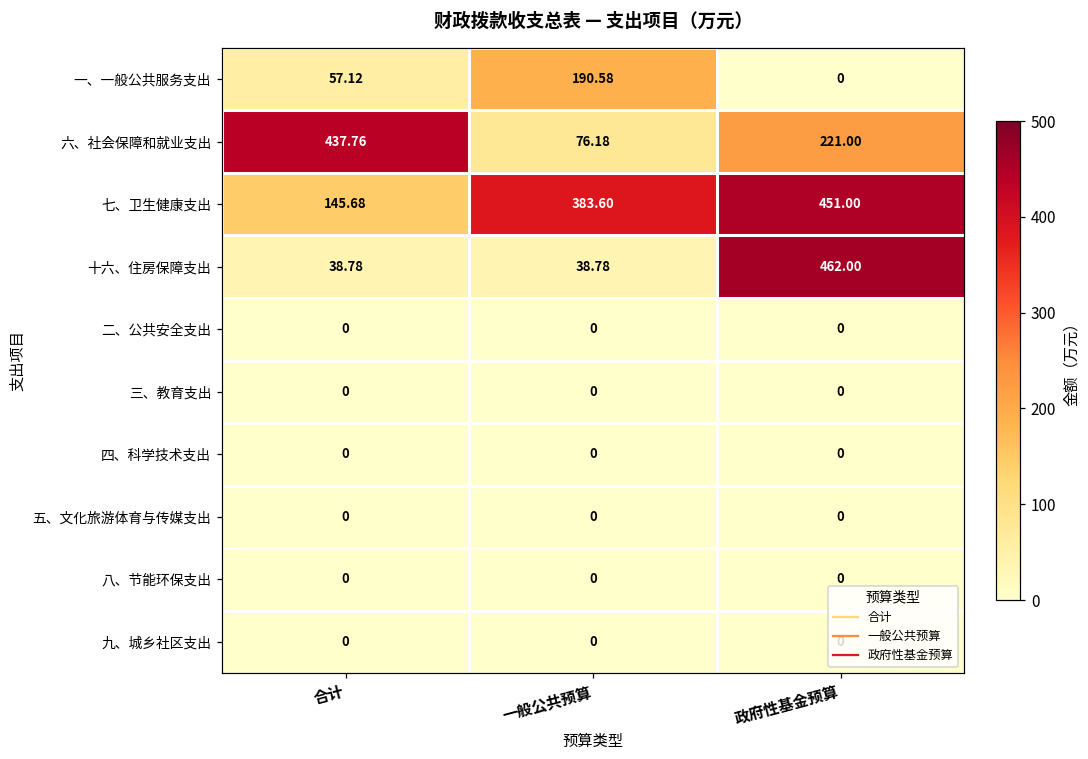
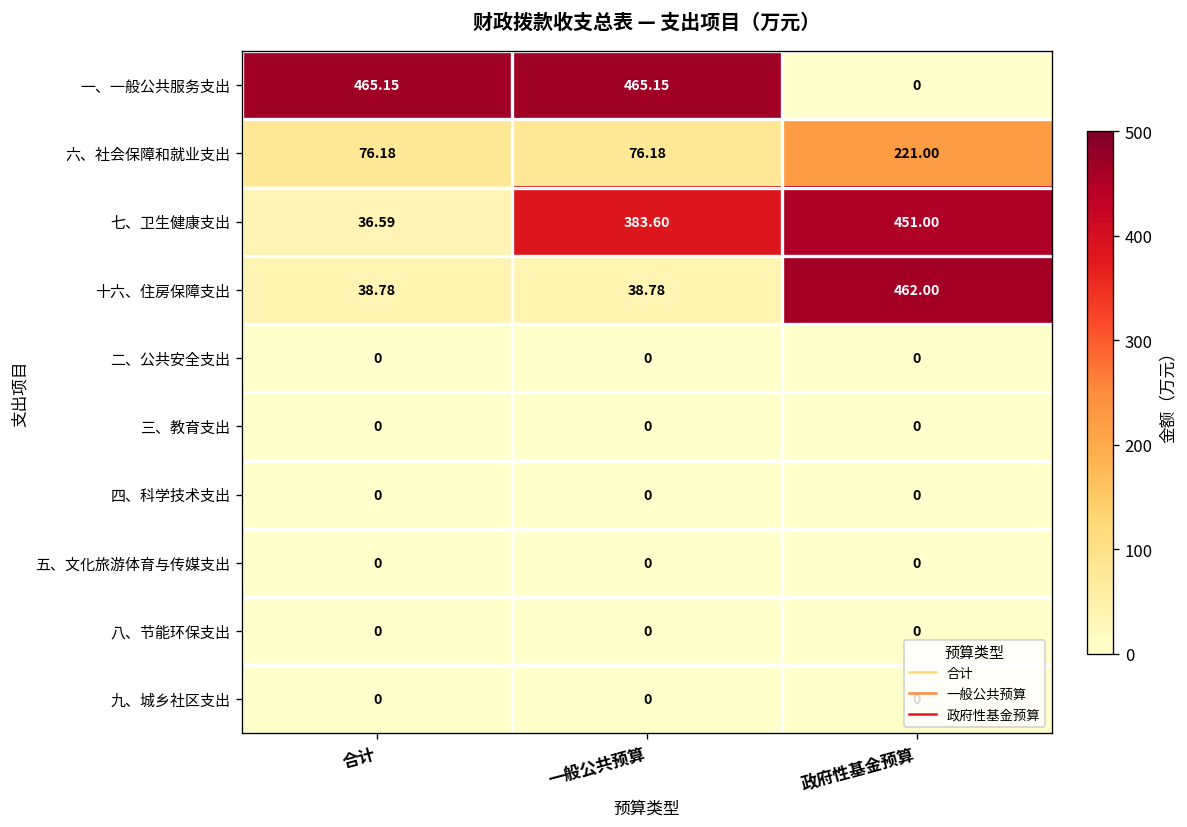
一、一般公共服务支出, 合计: 57.12 -> 465.15
一、一般公共服务支出, 一般公共预算: 190.58 -> 465.15
六、社会保障和就业支出, 合计: 437.76 -> 76.18
七、卫生健康支出, 合计: 145.68 -> 36.59
